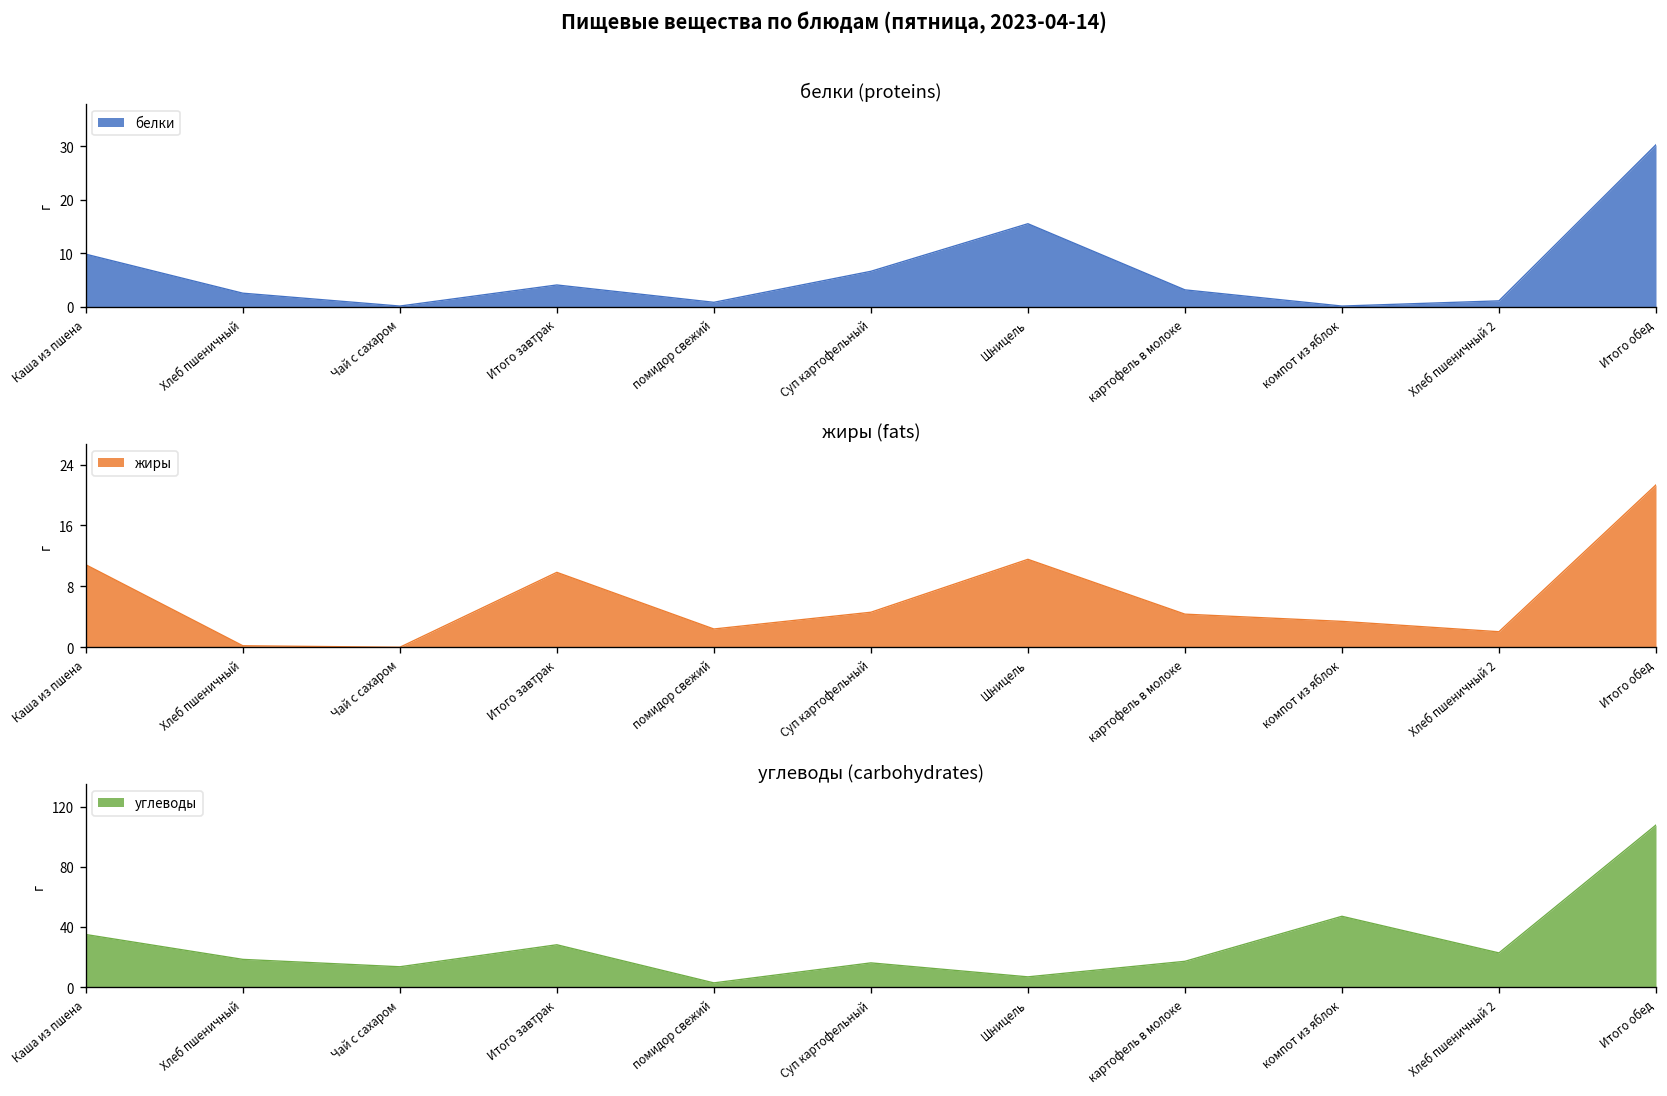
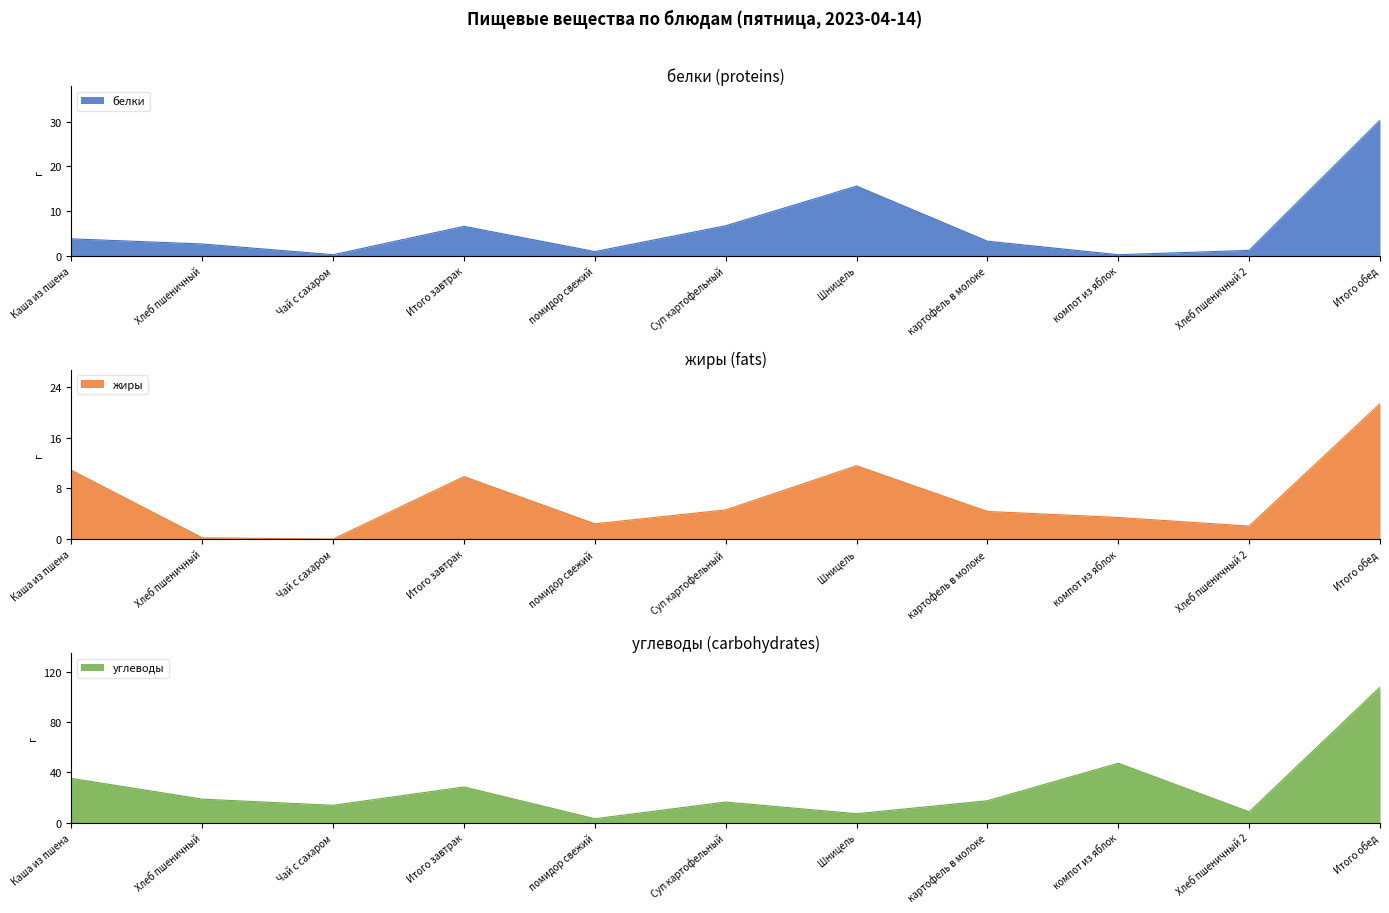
белки (proteins), Каша из пшена: 10 -> 4
белки (proteins), Итого завтрак: 4 -> 7
углеводы (carbohydrates), Хлеб пшеничный 2: 23 -> 9
